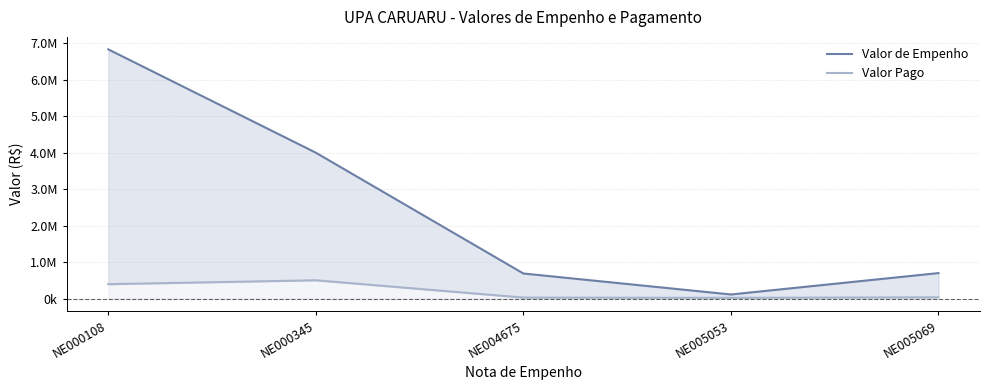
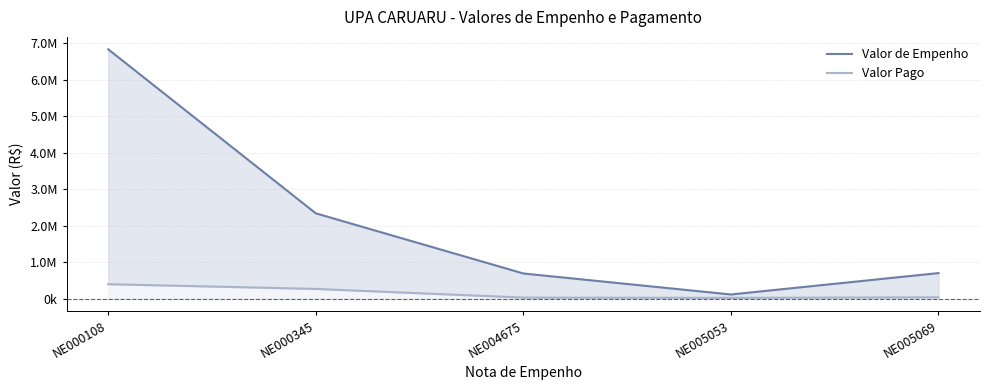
Valor de Empenho, NE000345: 4000000 -> 2300000
Valor Pago, NE000345: 500000 -> 300000
